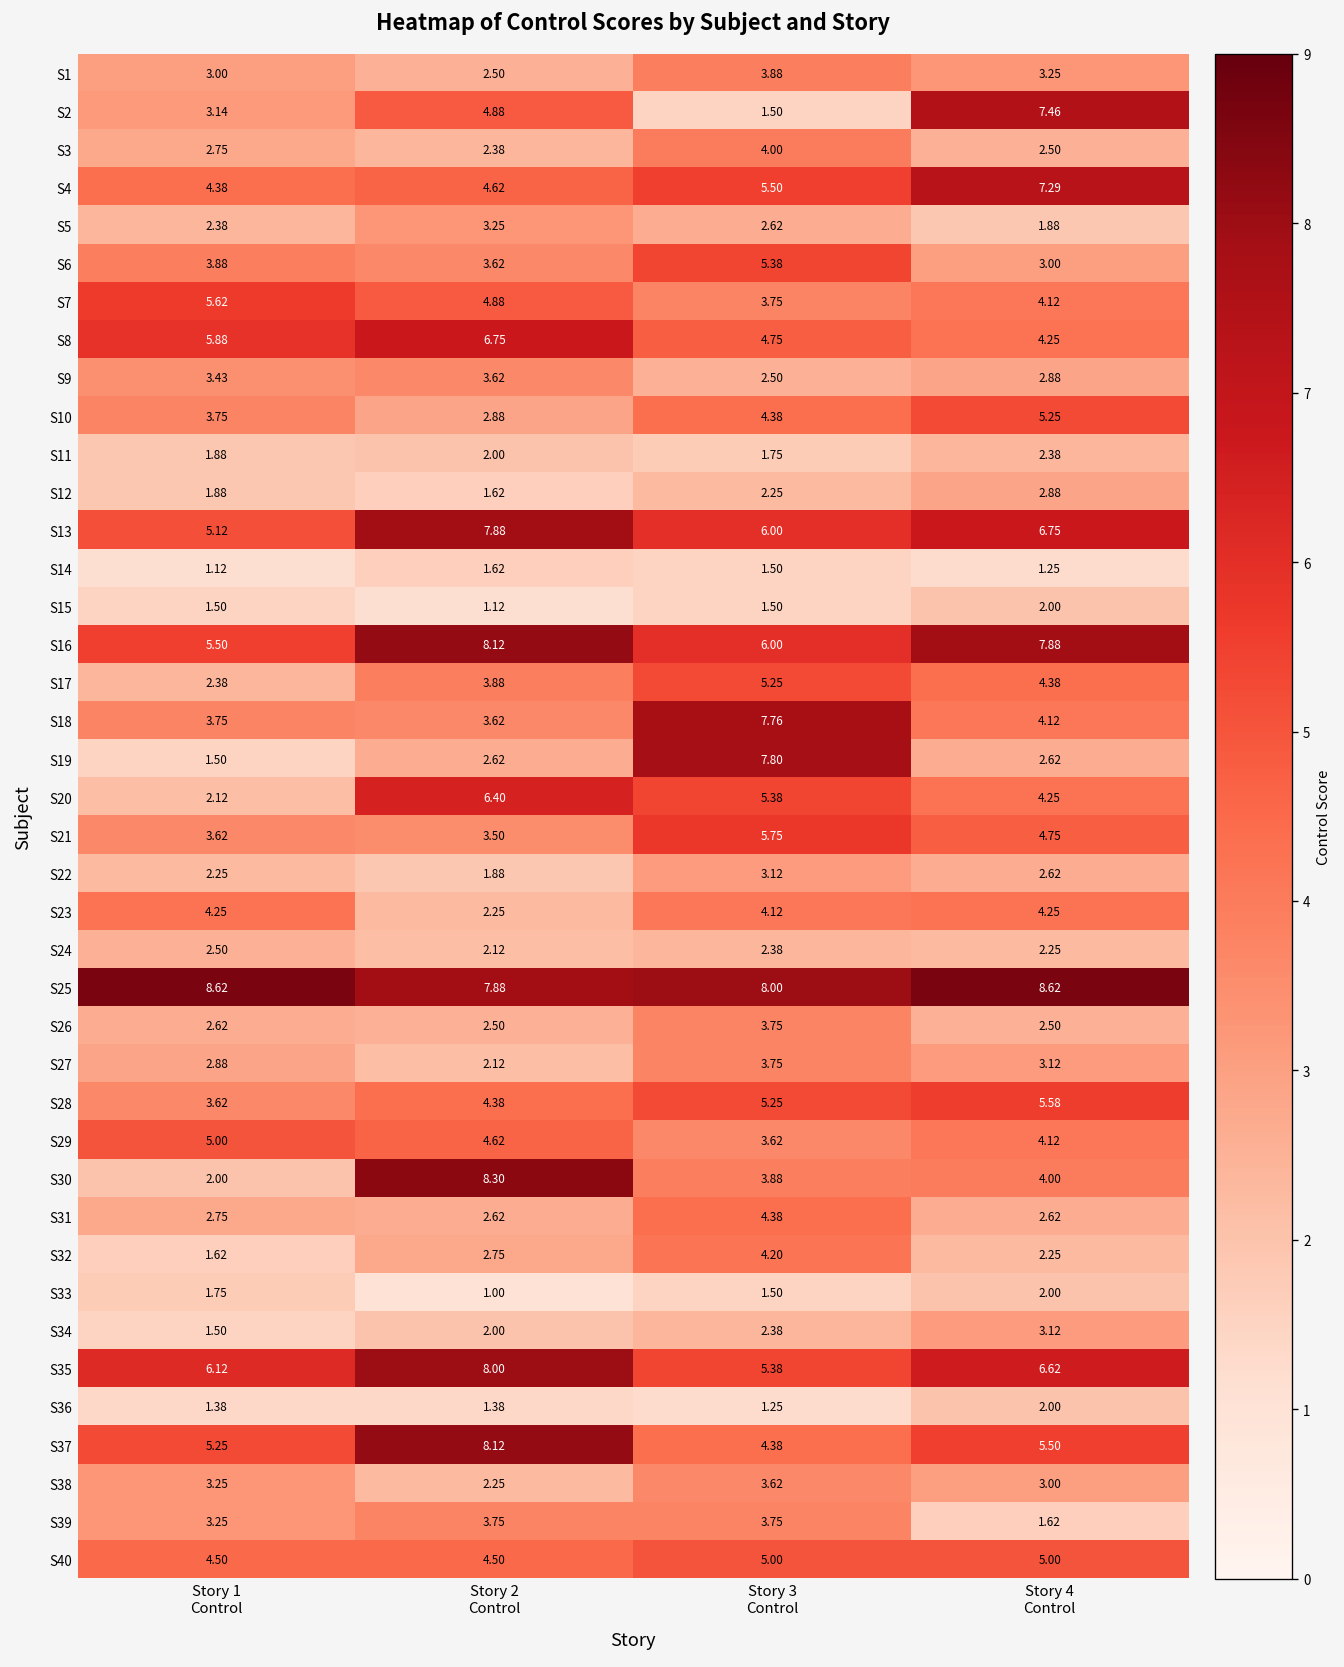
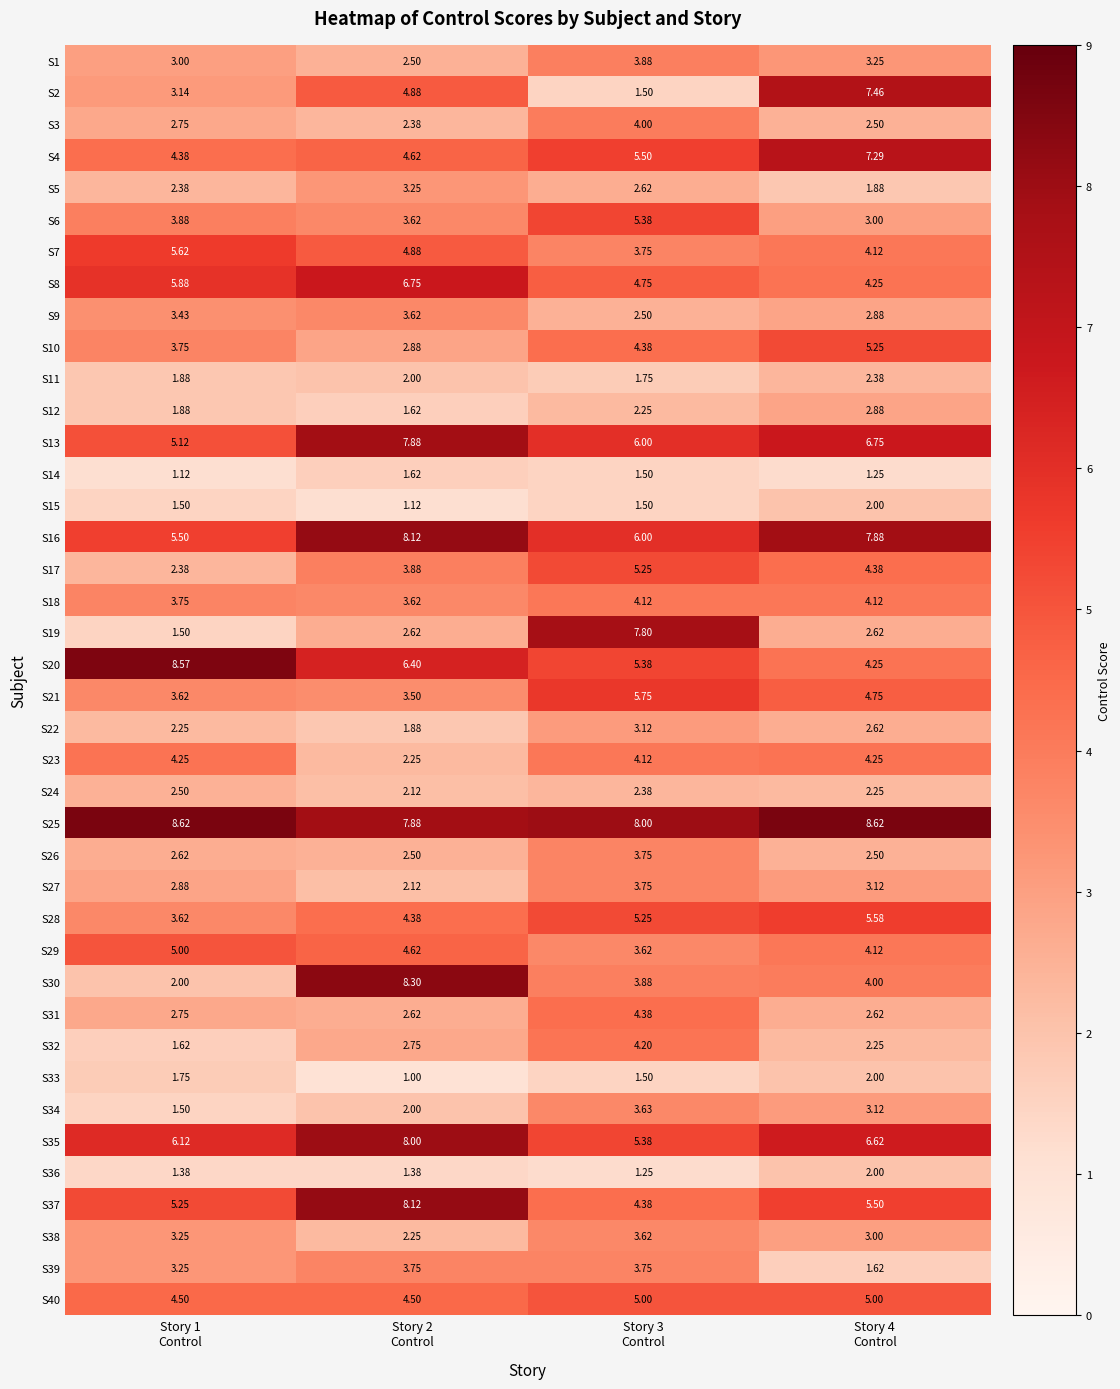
S18, Story 3 Control: 7.76 -> 4.12
S20, Story 1 Control: 2.12 -> 8.57
S34, Story 3 Control: 2.38 -> 3.63
